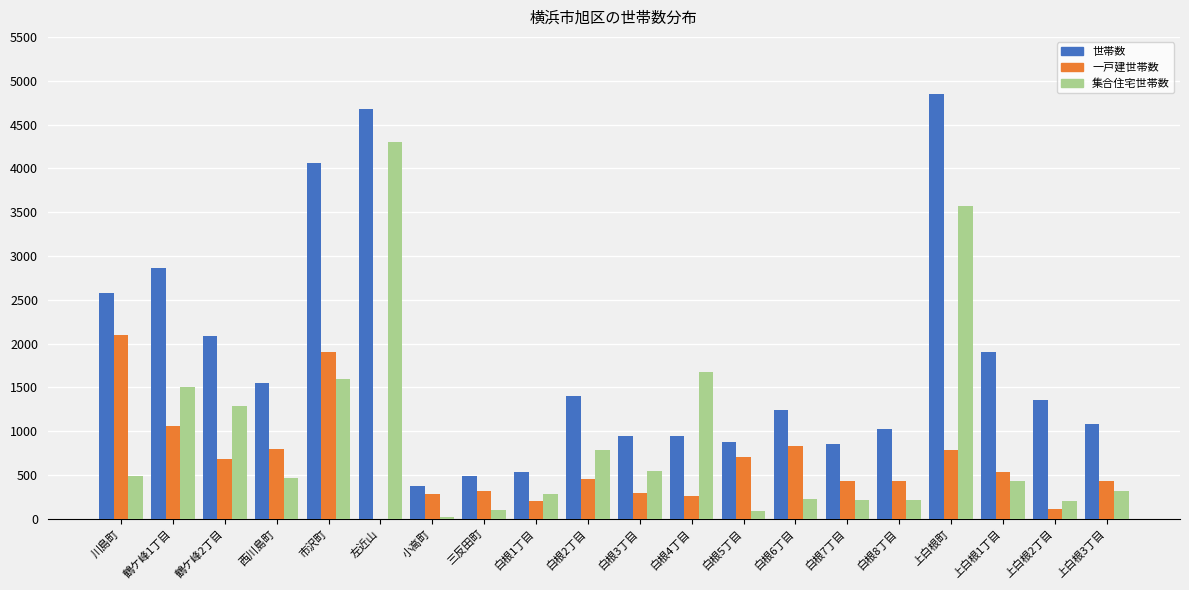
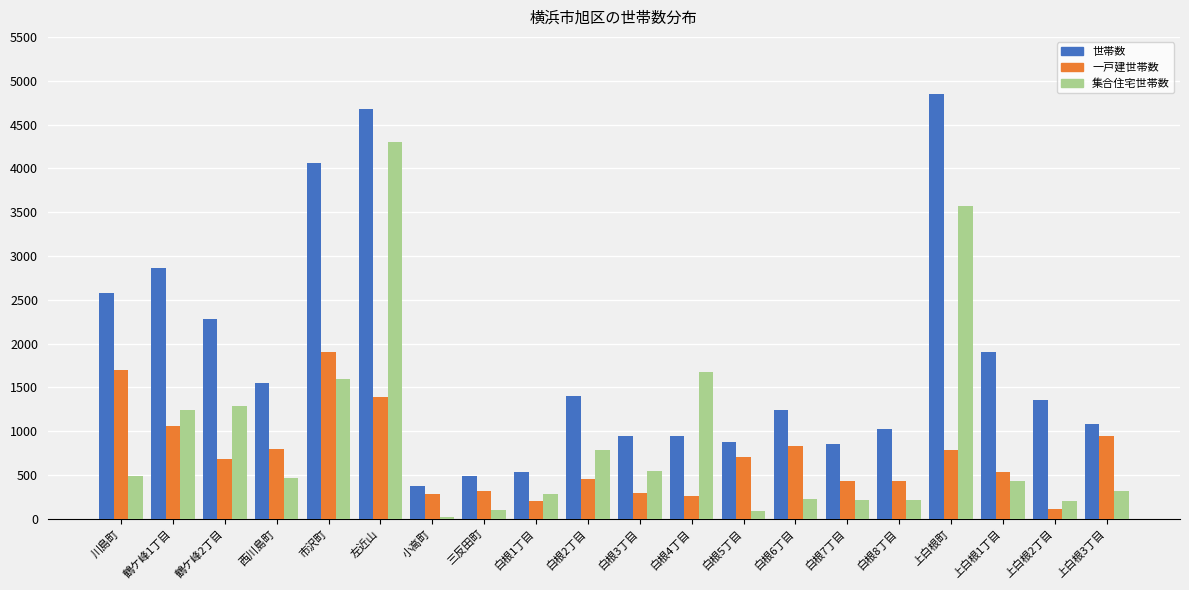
一戸建世帯数, 川島町: 2100 -> 1700
集合住宅世帯数, 鶴ケ峰1丁目: 1500 -> 1200
世帯数, 鶴ケ峰2丁目: 2100 -> 2300
一戸建世帯数, 左近山: 0 -> 1400
一戸建世帯数, 上白根3丁目: 400 -> 900
